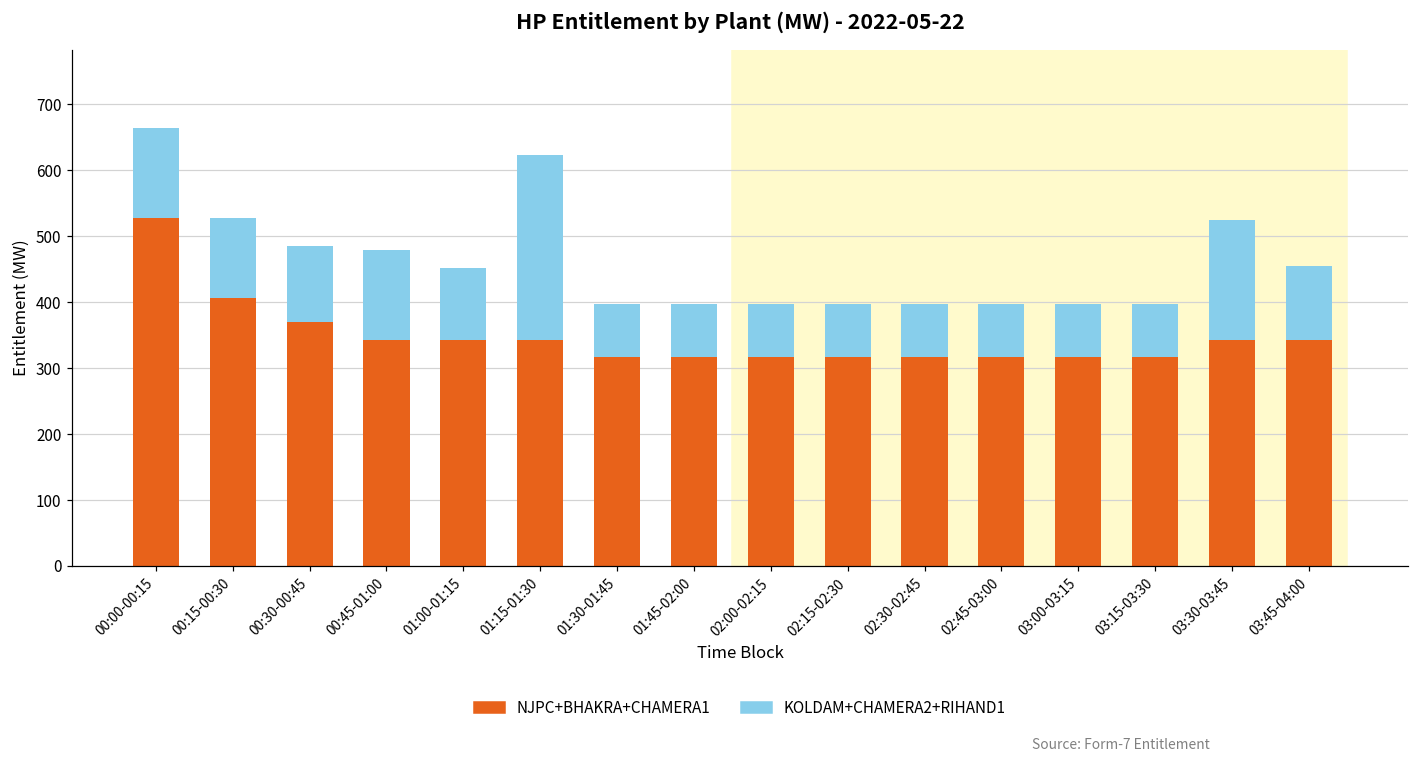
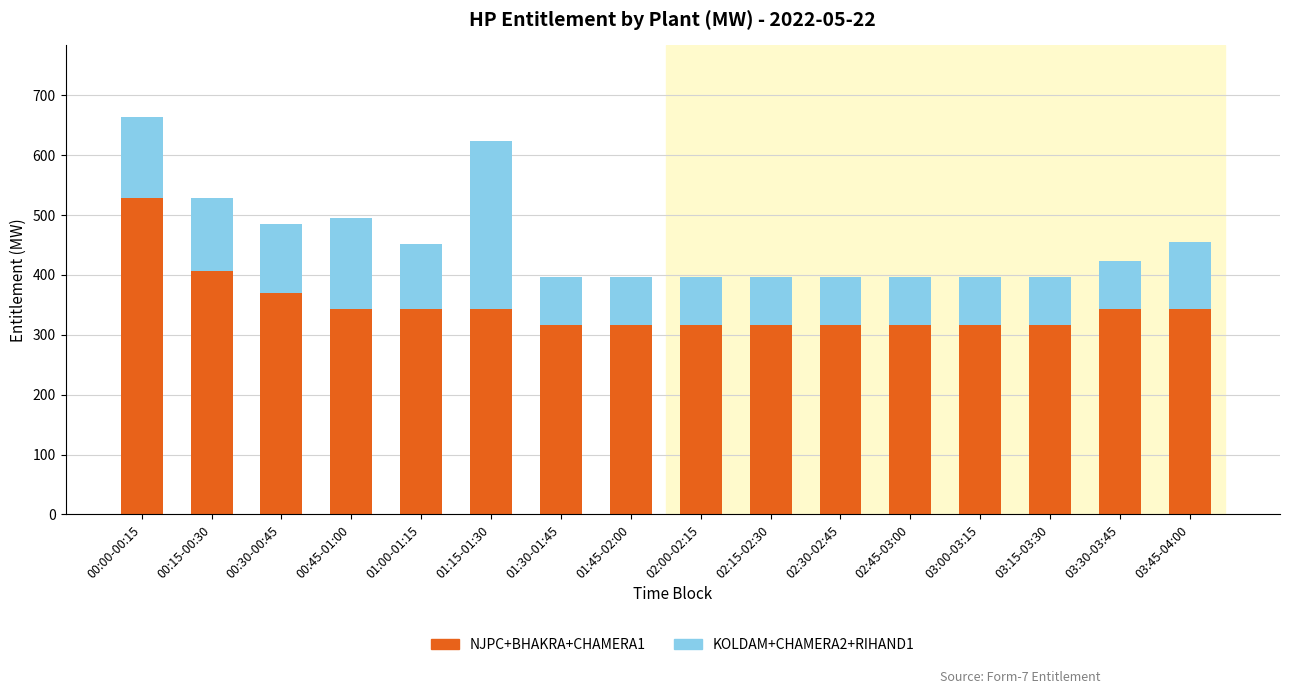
KOLDAM+CHAMERA2+RIHAND1, 00:45-01:00: 140 -> 150
KOLDAM+CHAMERA2+RIHAND1, 03:30-03:45: 180 -> 80
